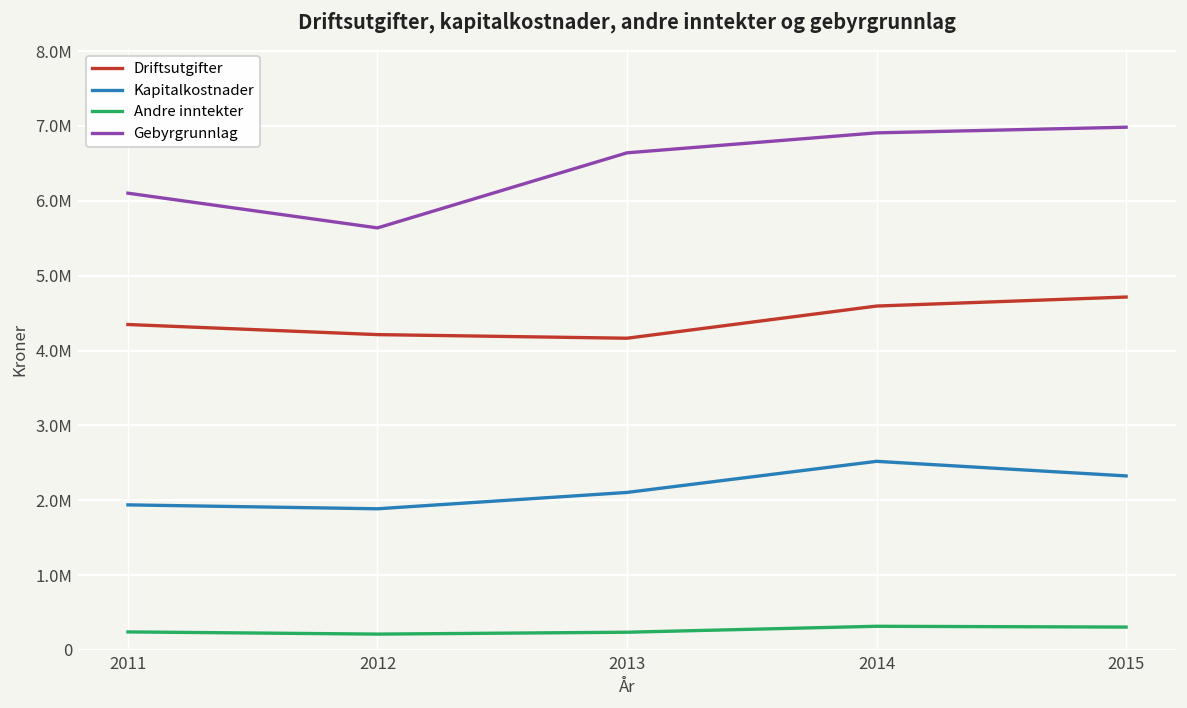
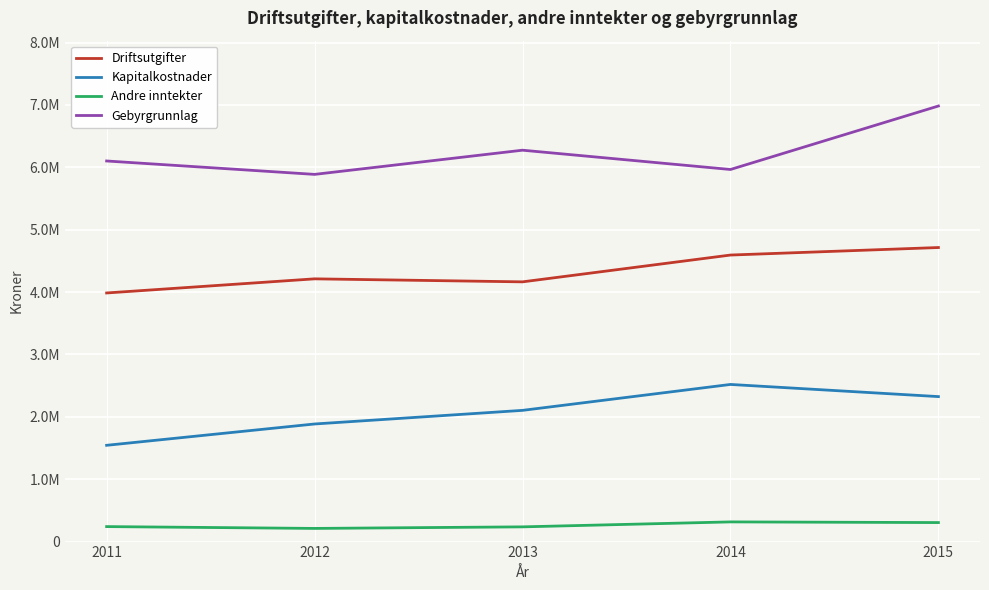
Driftsutgifter, 2011: 4300000 -> 4000000
Kapitalkostnader, 2011: 1900000 -> 1500000
Gebyrgrunnlag, 2012: 5600000 -> 5900000
Gebyrgrunnlag, 2013: 6600000 -> 6300000
Gebyrgrunnlag, 2014: 6900000 -> 6000000
